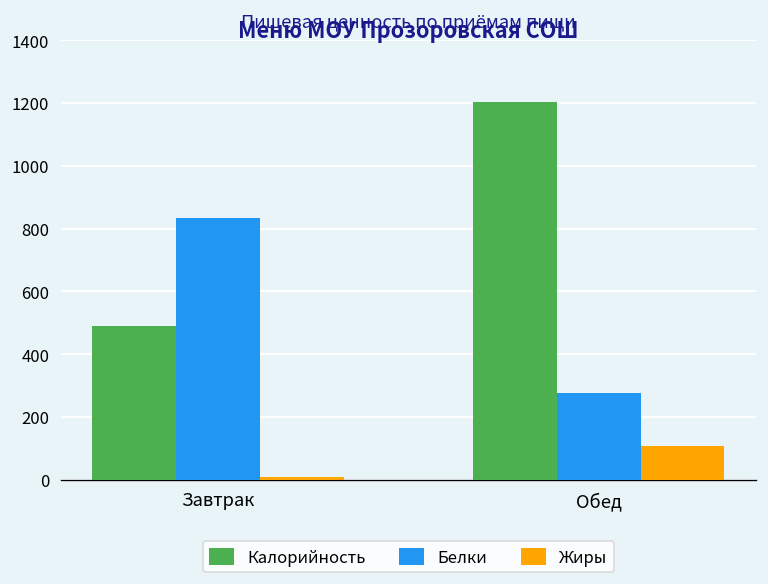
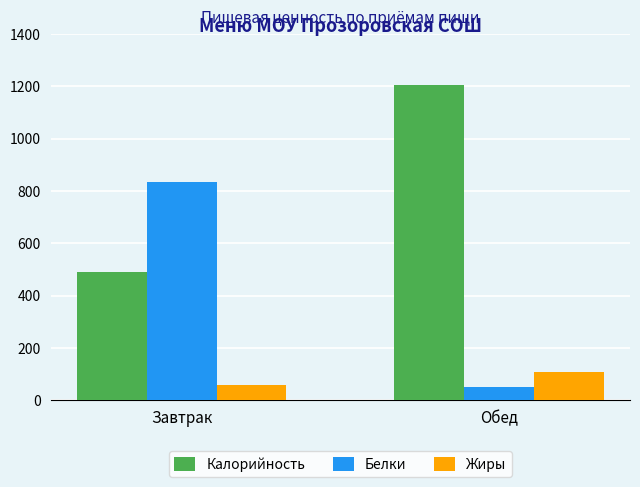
Жиры, Завтрак: 10 -> 60
Белки, Обед: 280 -> 50
